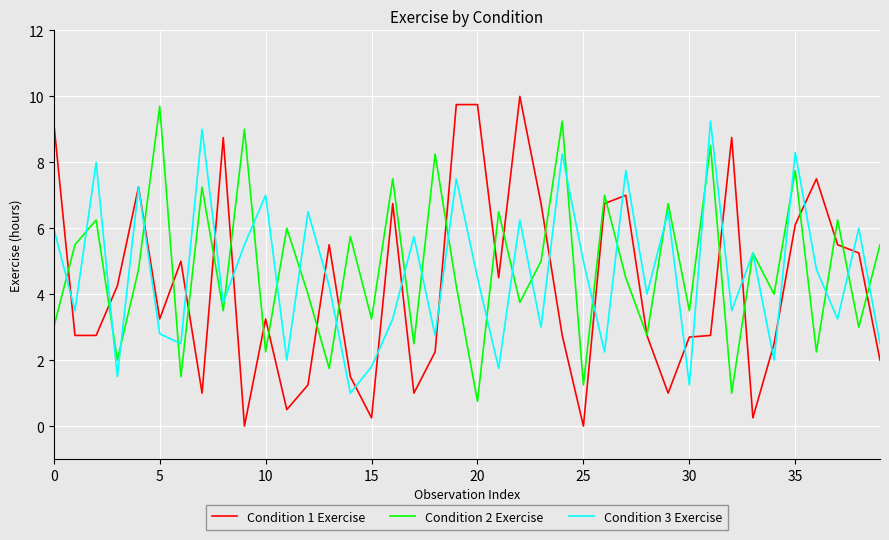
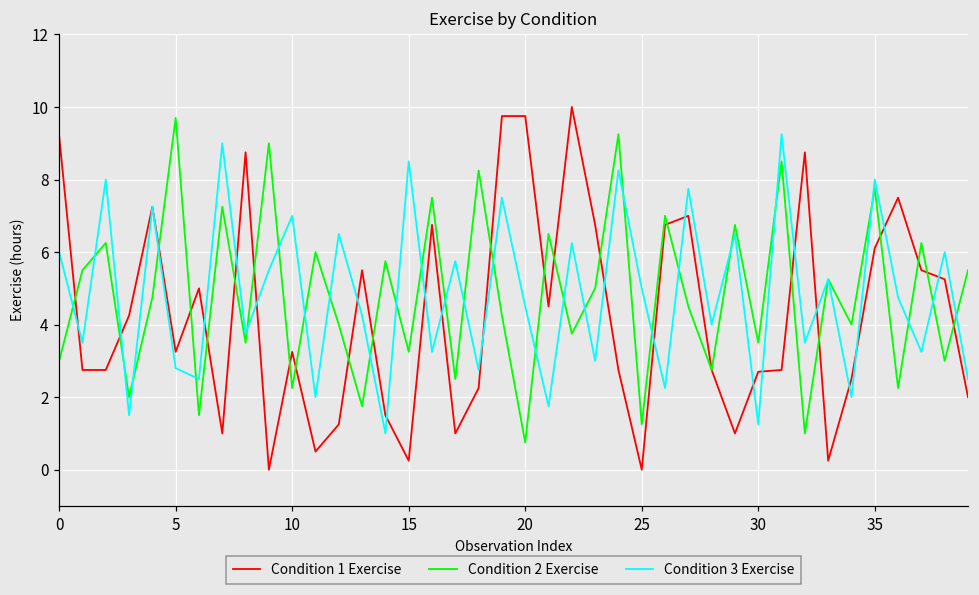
Condition 3 Exercise, 15: 1.8 -> 8.5
Condition 3 Exercise, 35: 8.3 -> 8.0
